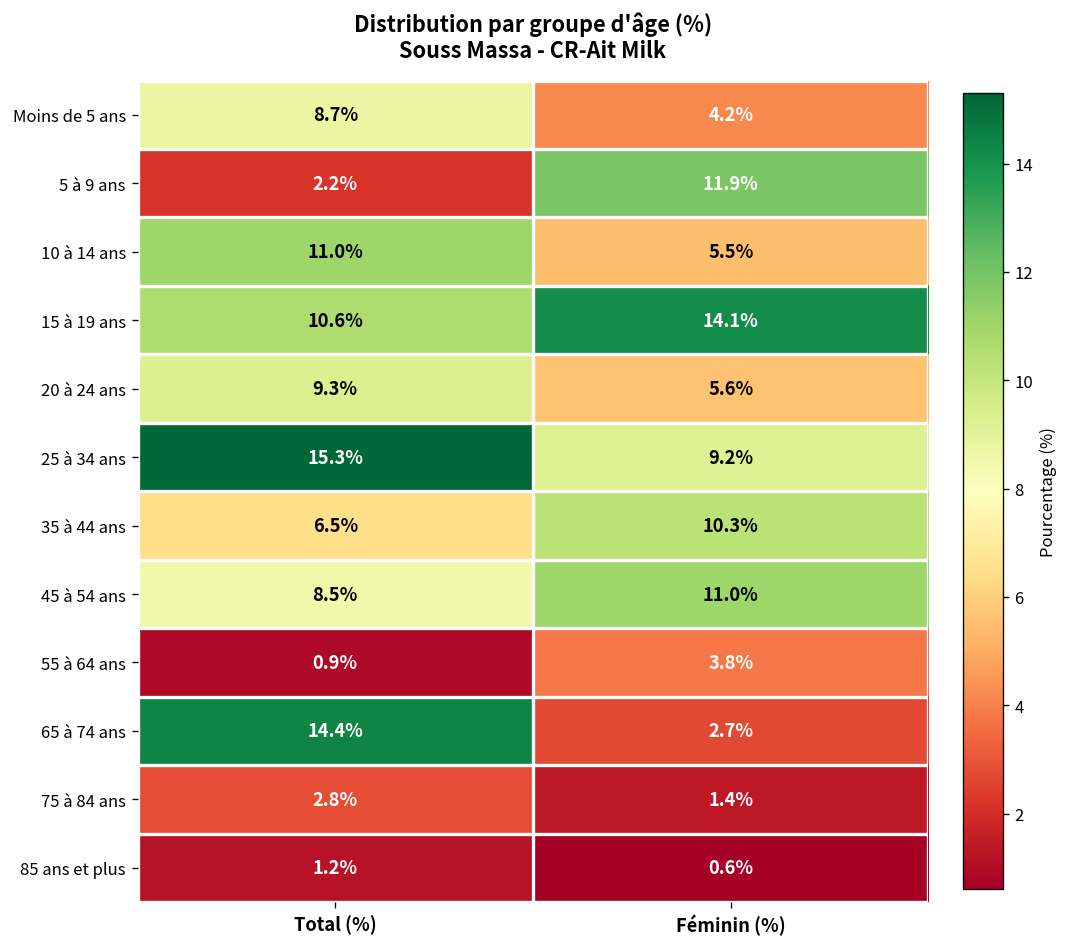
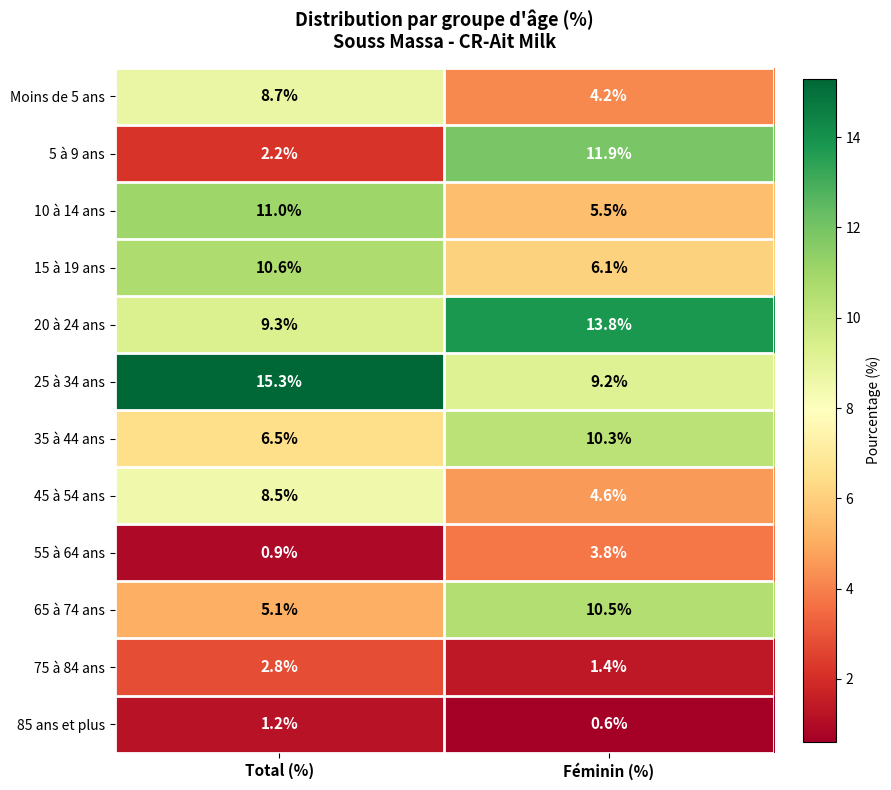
15 à 19 ans, Féminin (%): 14.1% -> 6.1%
20 à 24 ans, Féminin (%): 5.6% -> 13.8%
45 à 54 ans, Féminin (%): 11.0% -> 4.6%
65 à 74 ans, Total (%): 14.4% -> 5.1%
65 à 74 ans, Féminin (%): 2.7% -> 10.5%
